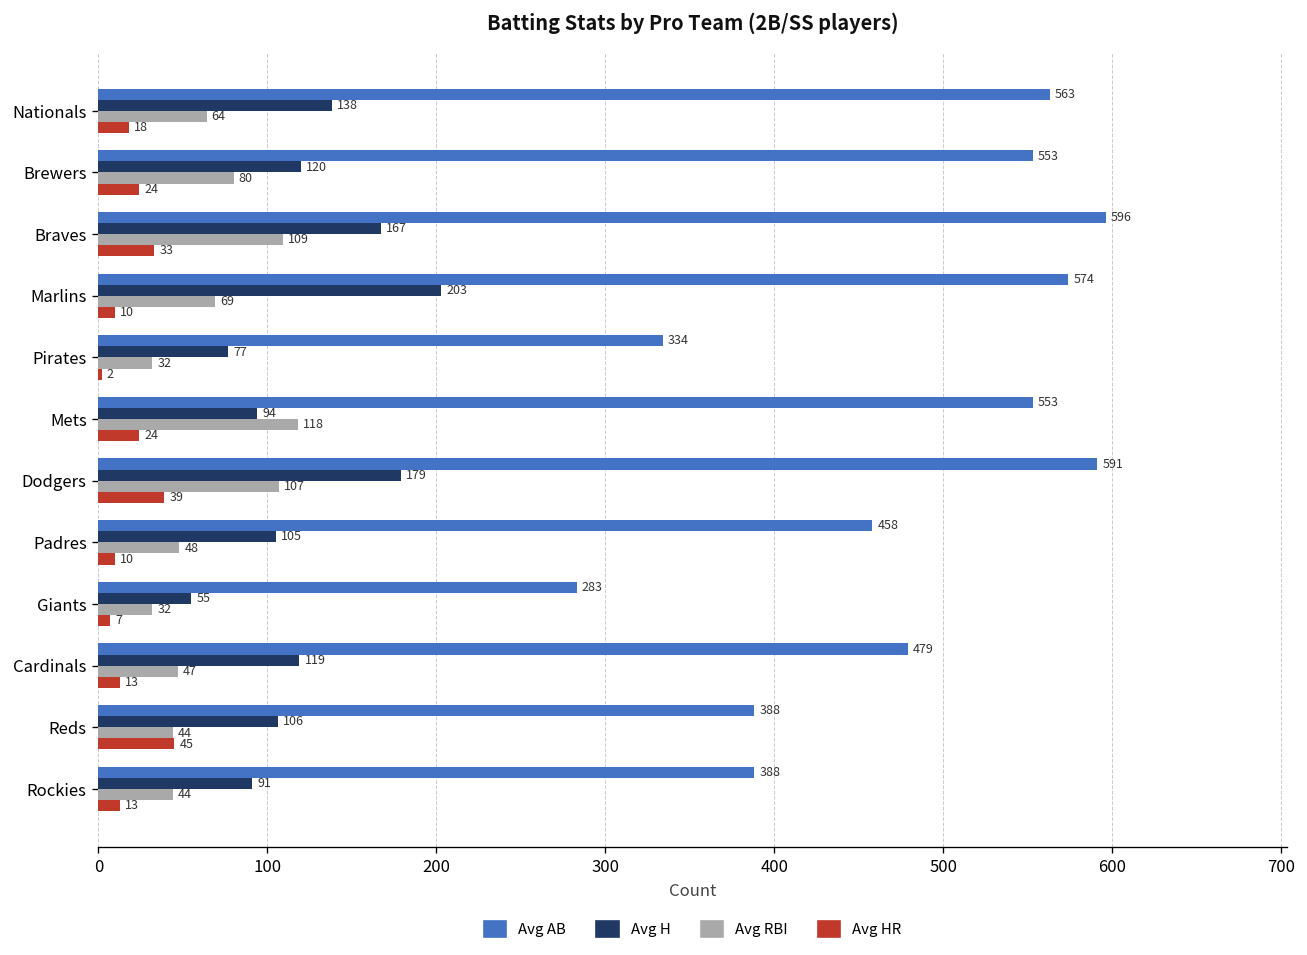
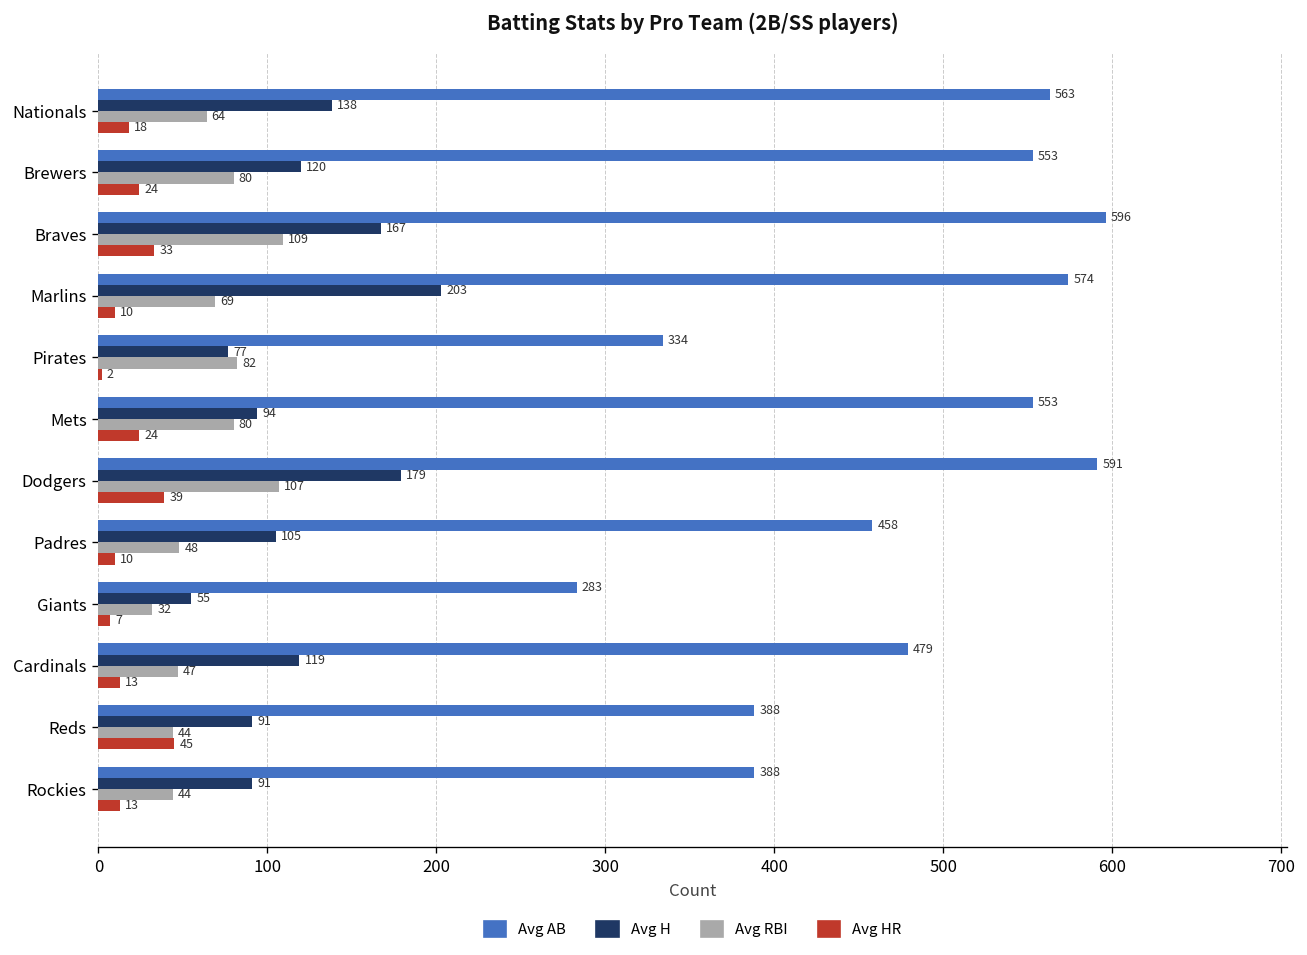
Avg RBI, Pirates: 32 -> 82
Avg RBI, Mets: 118 -> 80
Avg H, Reds: 106 -> 91
